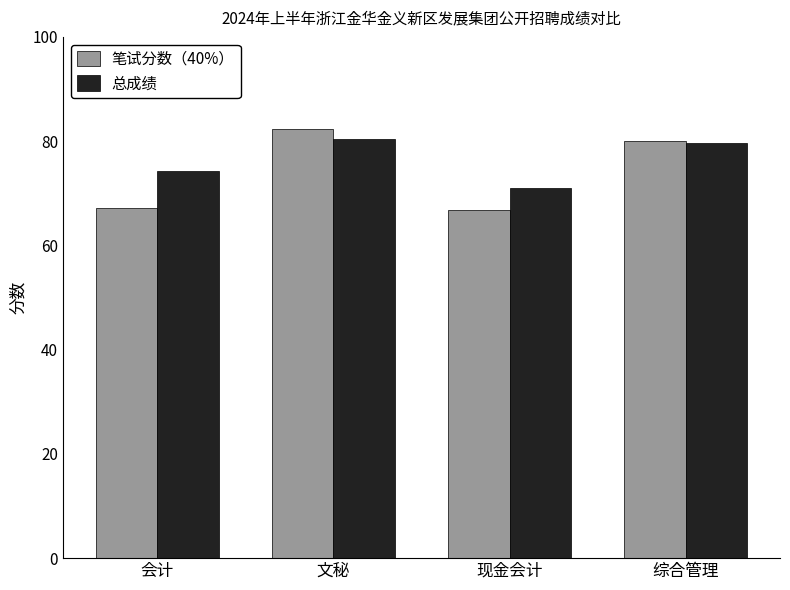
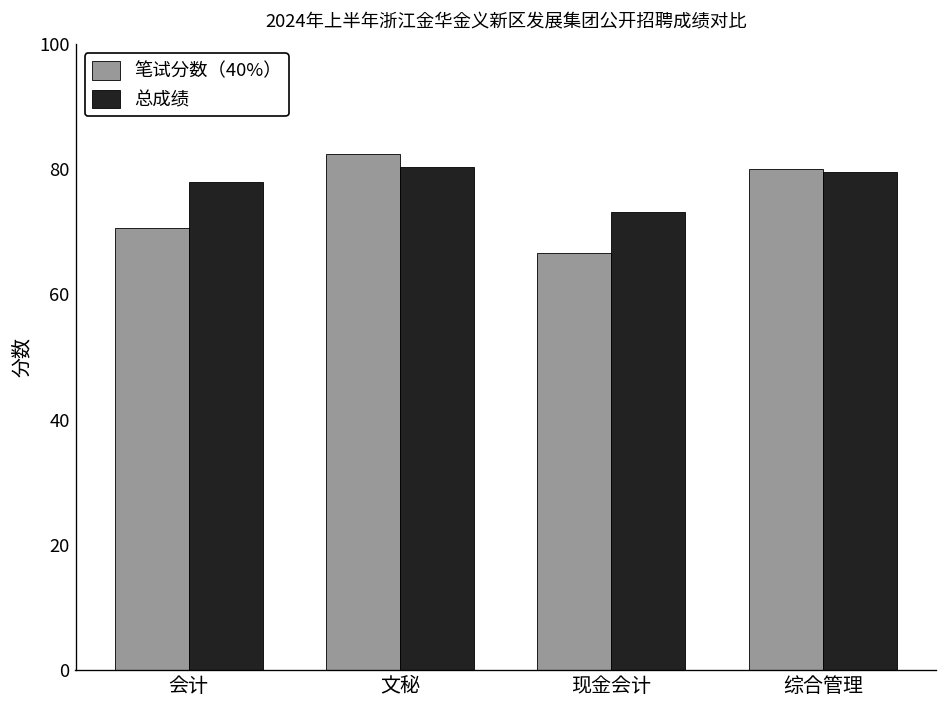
笔试分数（40%）, 会计: 67 -> 71
总成绩, 会计: 74 -> 78
总成绩, 现金会计: 71 -> 73
